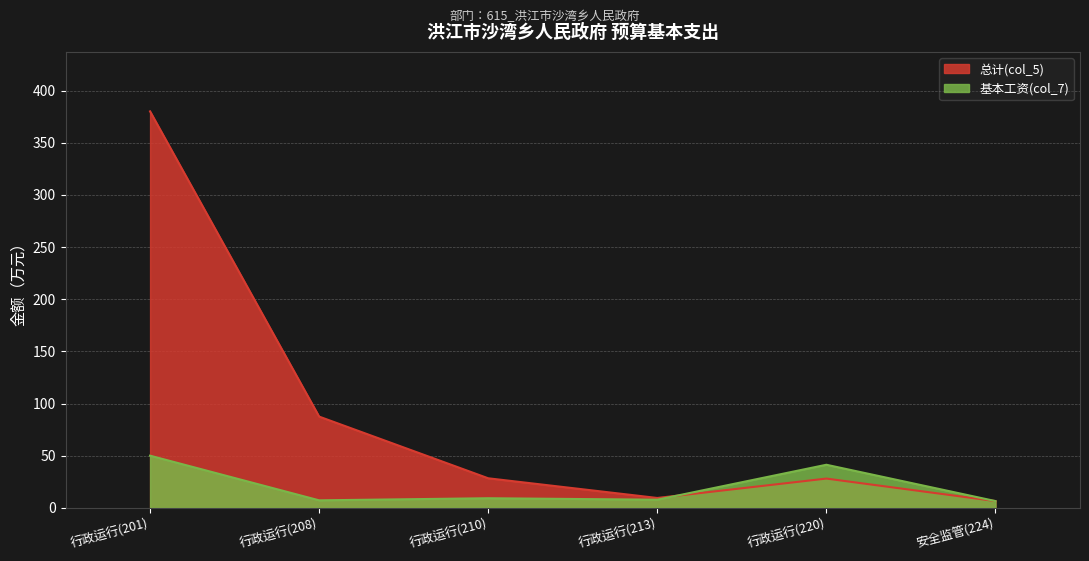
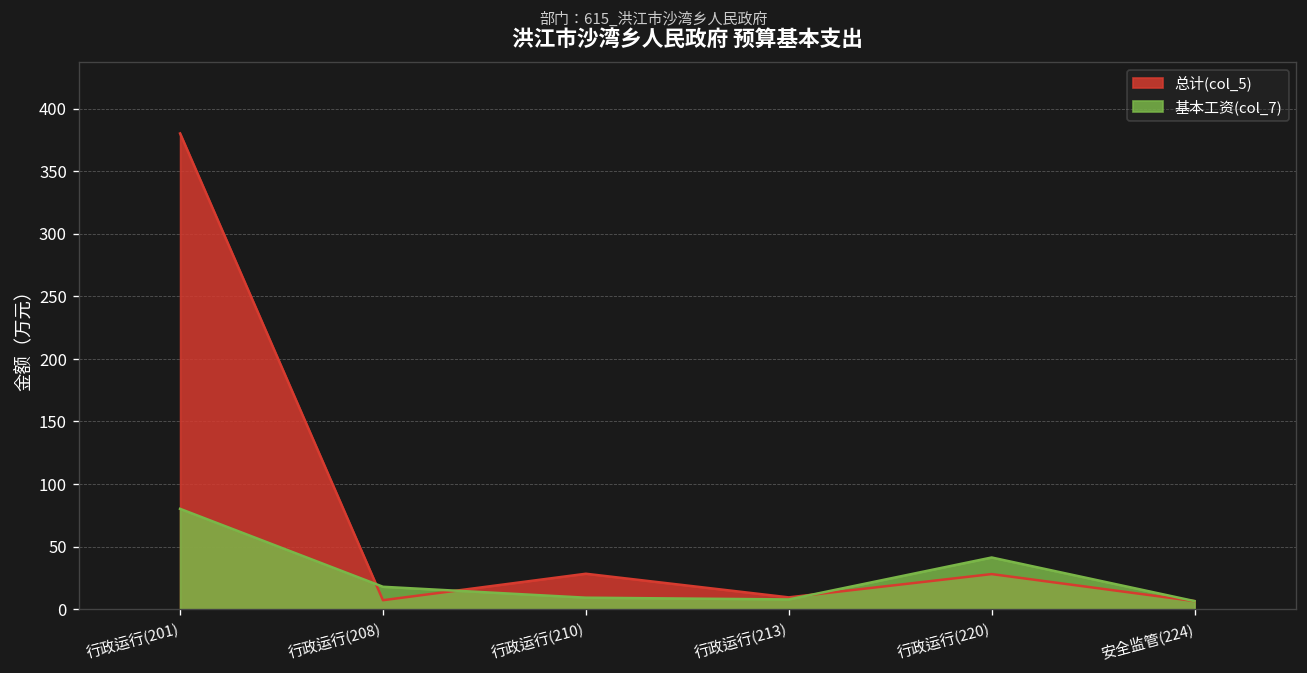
基本工资(col_7), 行政运行(201): 50 -> 80
总计(col_5), 行政运行(208): 88 -> 7
基本工资(col_7), 行政运行(208): 7 -> 18
